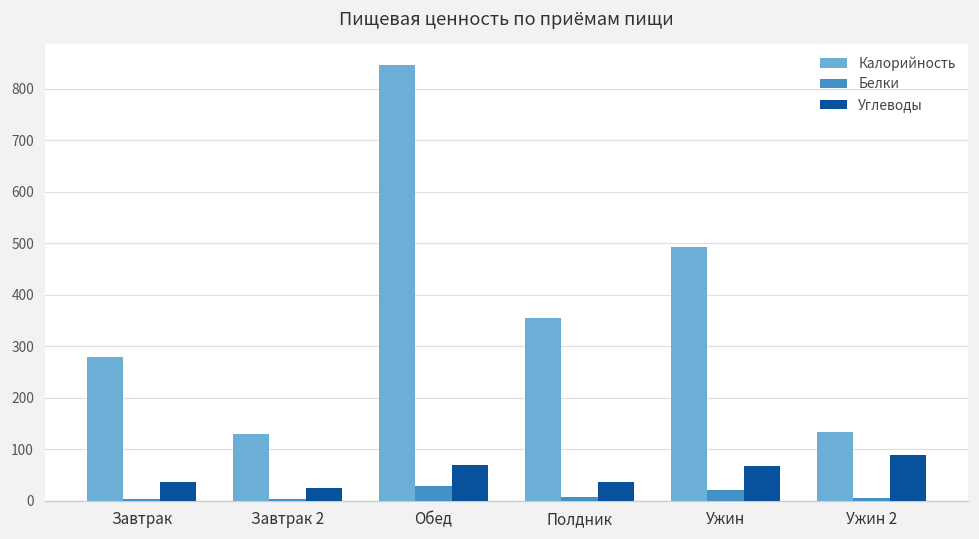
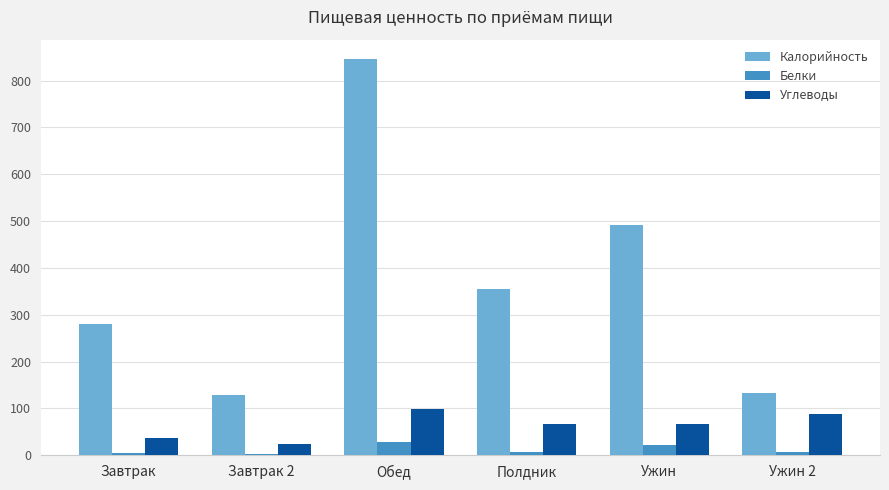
Углеводы, Обед: 70 -> 100
Углеводы, Полдник: 40 -> 70
